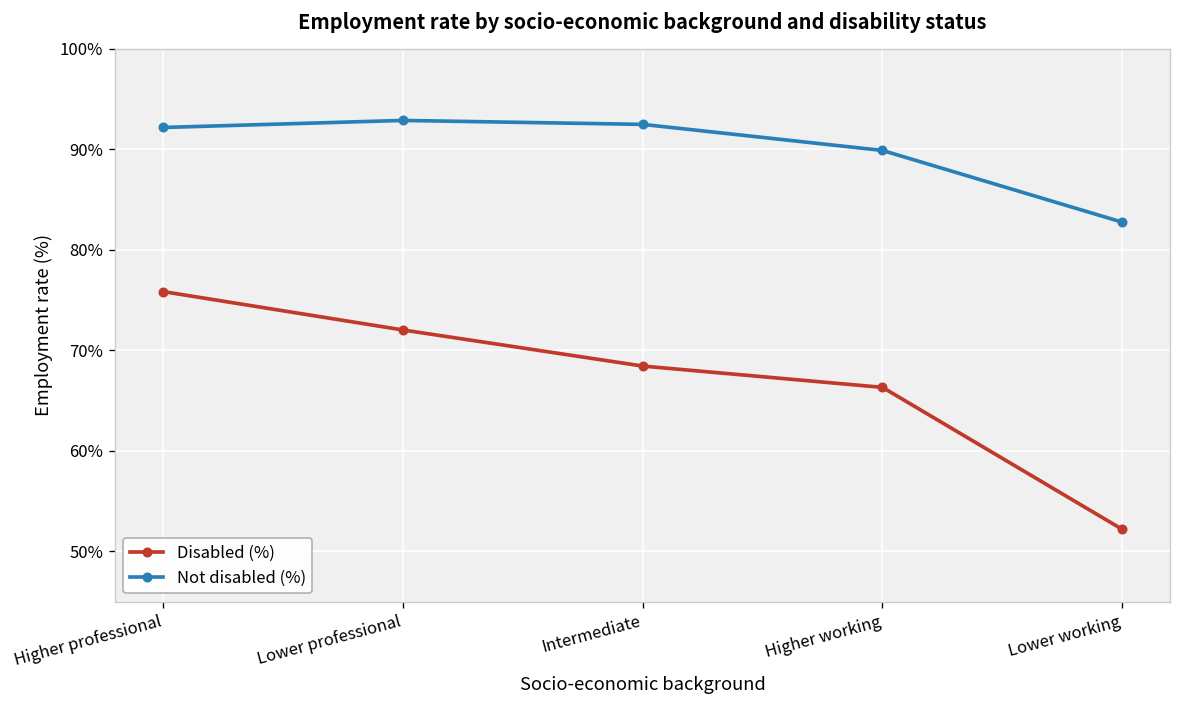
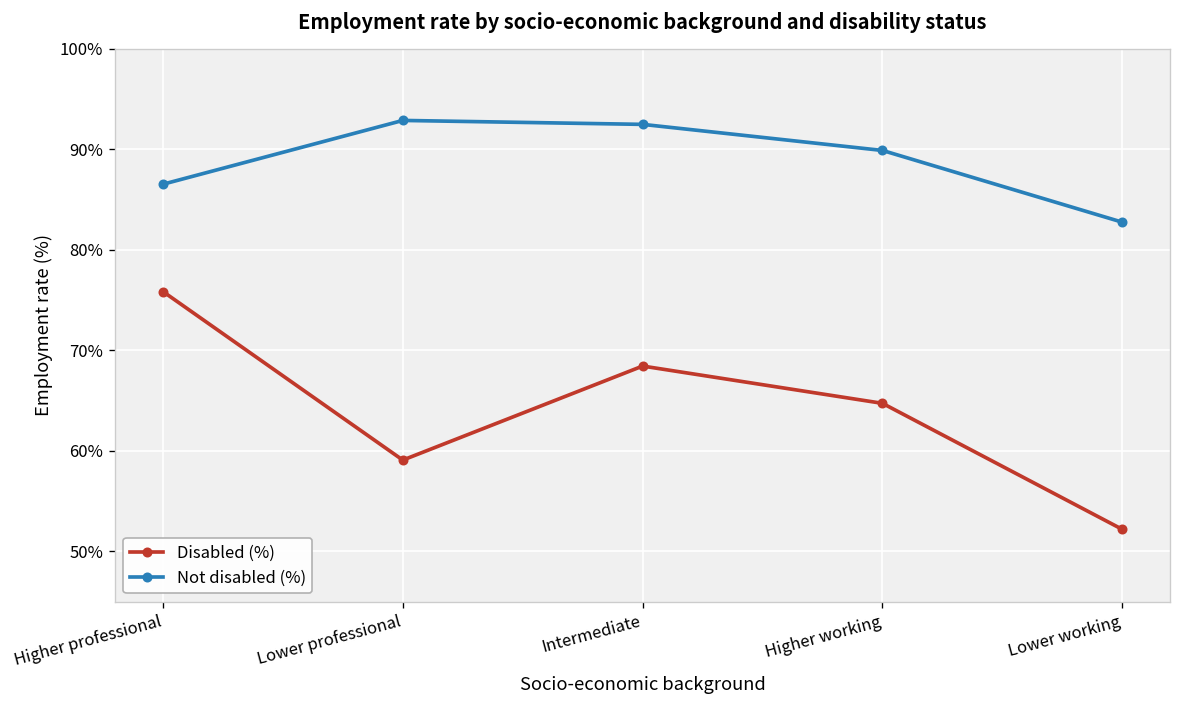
Not disabled (%), Higher professional: 92% -> 87%
Disabled (%), Lower professional: 72% -> 59%
Disabled (%), Higher working: 66% -> 65%
